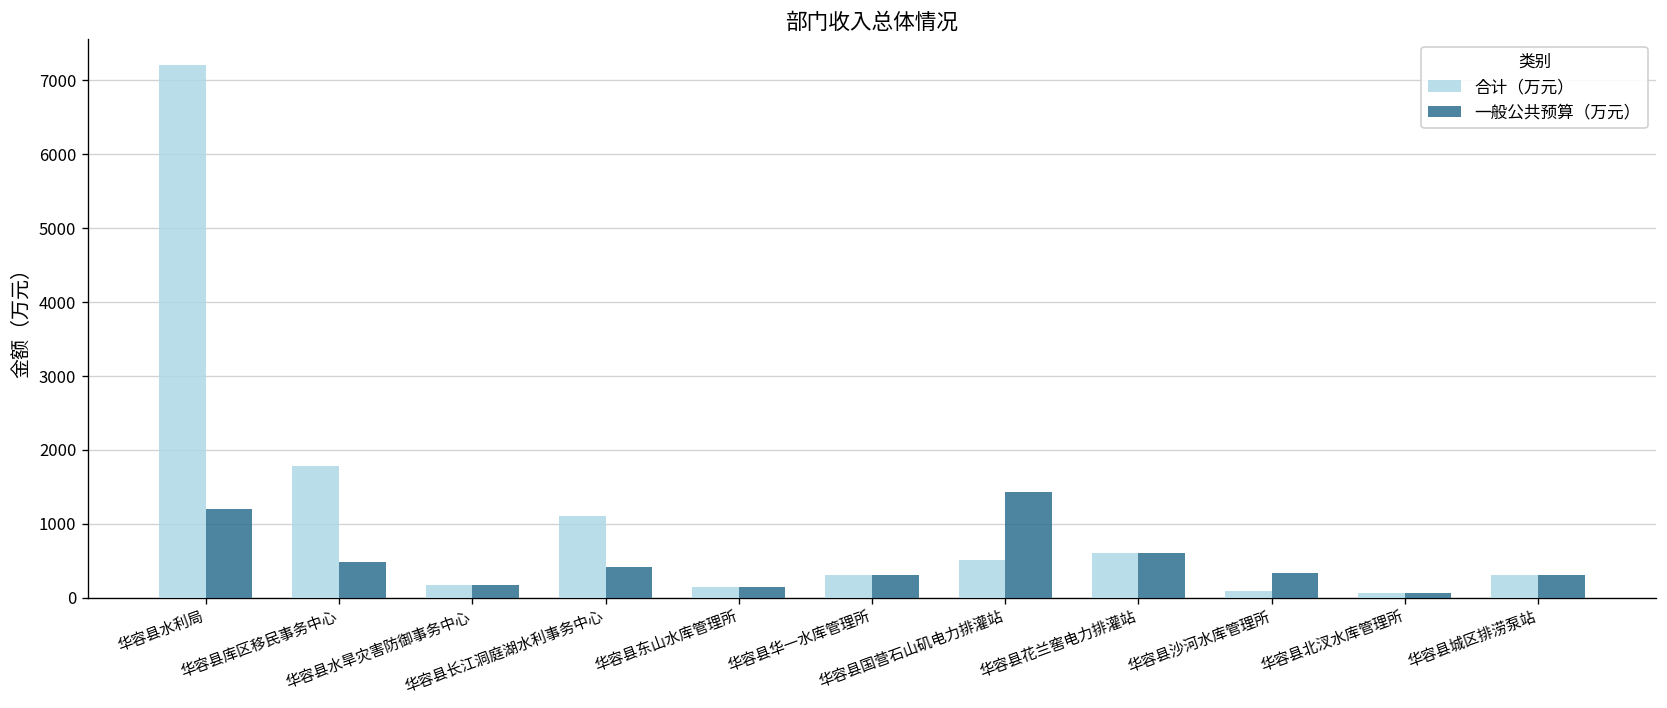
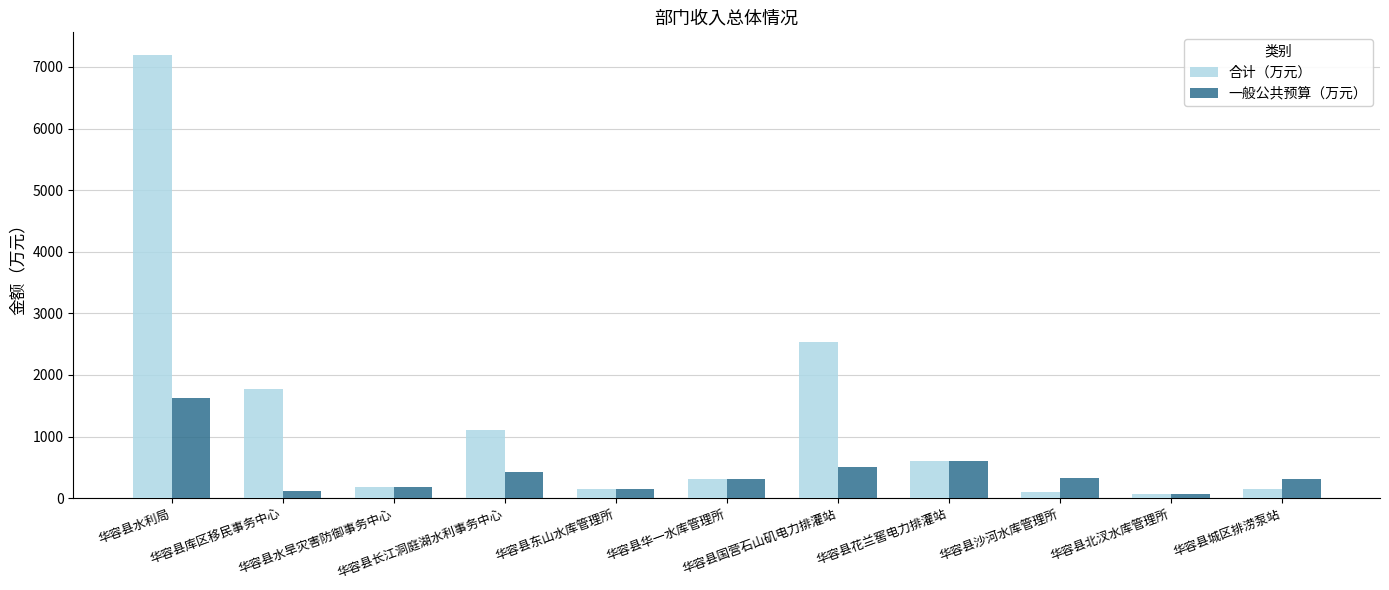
一般公共预算（万元）, 华容县水利局: 1200 -> 1600
一般公共预算（万元）, 华容县库区移民事务中心: 500 -> 100
合计（万元）, 华容县国营石山矶电力排灌站: 500 -> 2500
一般公共预算（万元）, 华容县国营石山矶电力排灌站: 1400 -> 500
合计（万元）, 华容县城区排涝泵站: 300 -> 200
